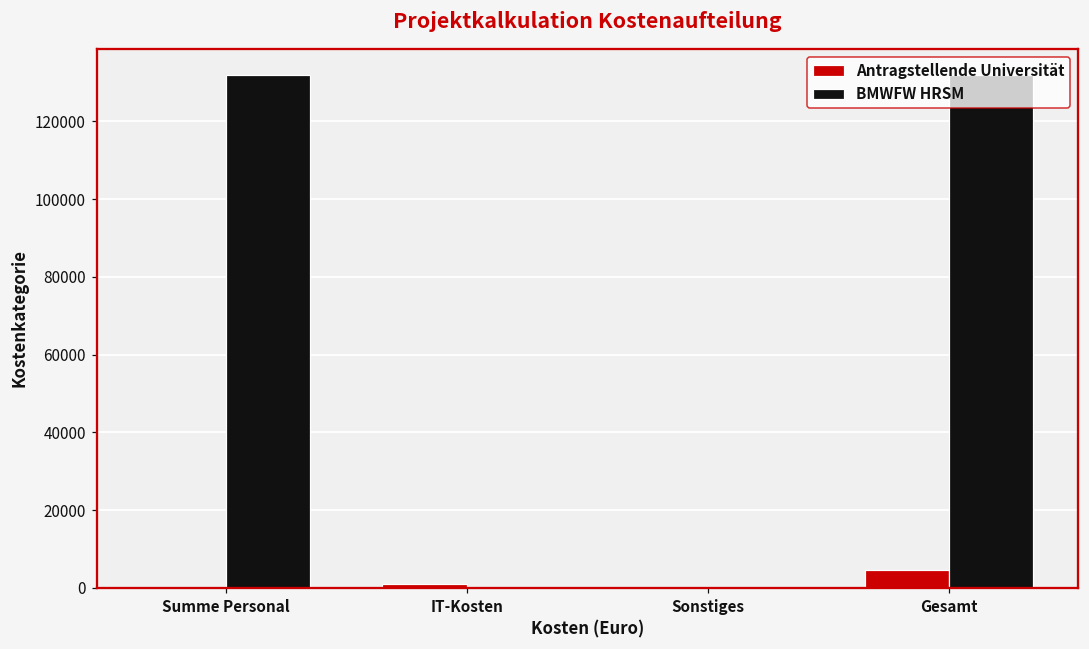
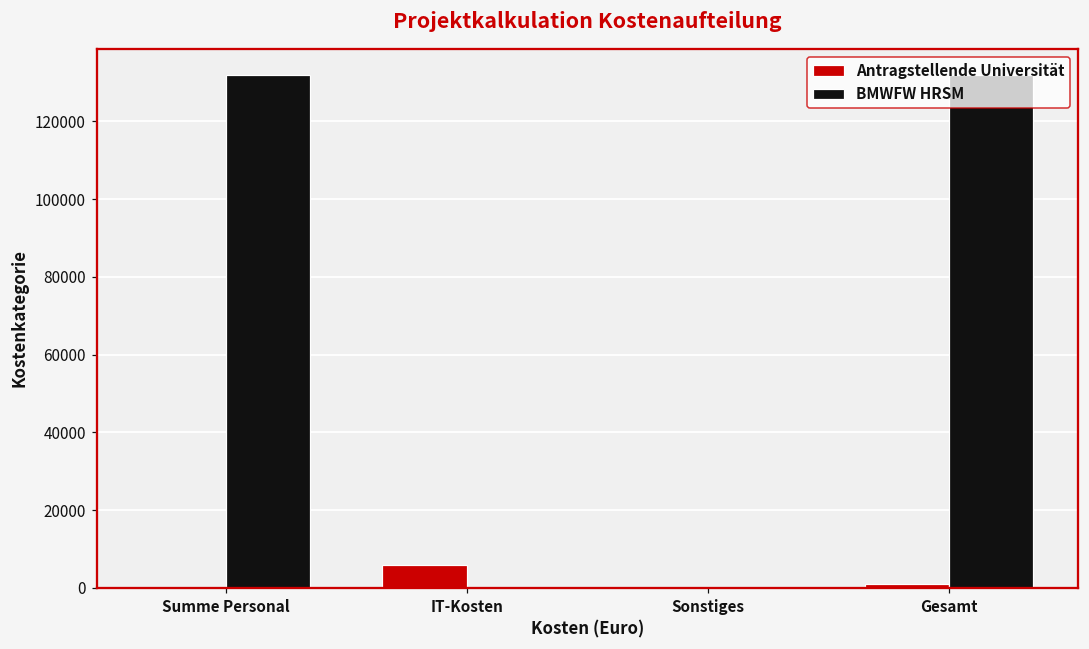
Antragstellende Universität, IT-Kosten: 1000 -> 6000
Antragstellende Universität, Gesamt: 5000 -> 1000
